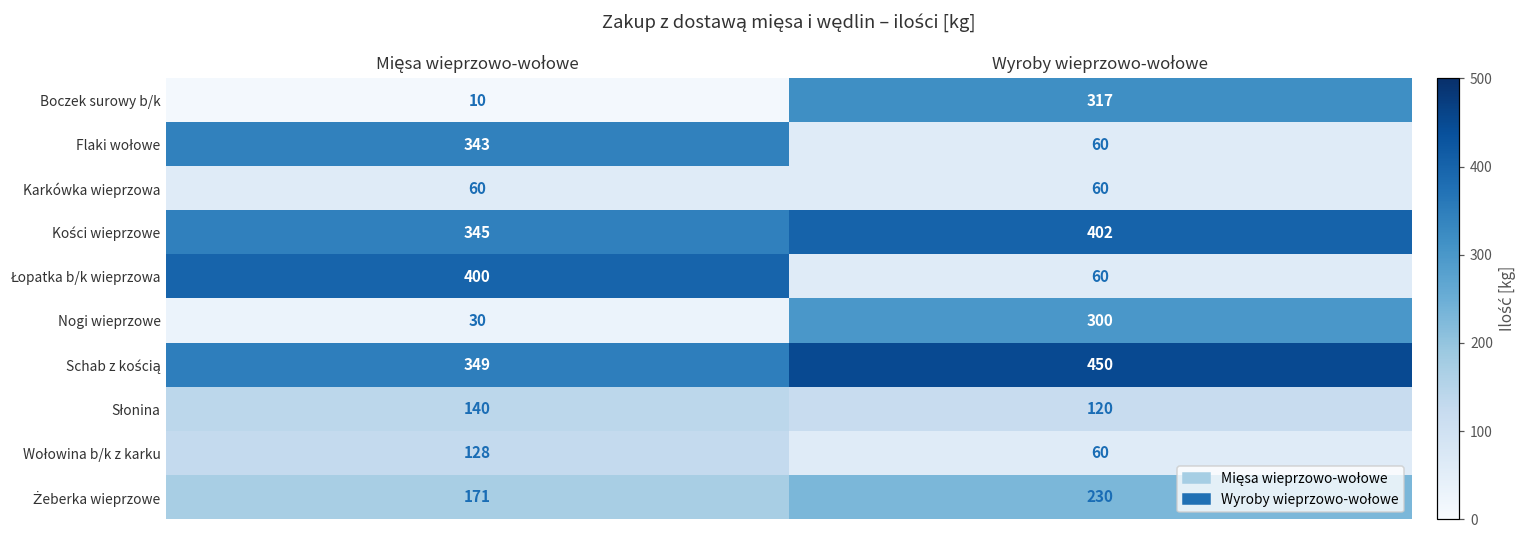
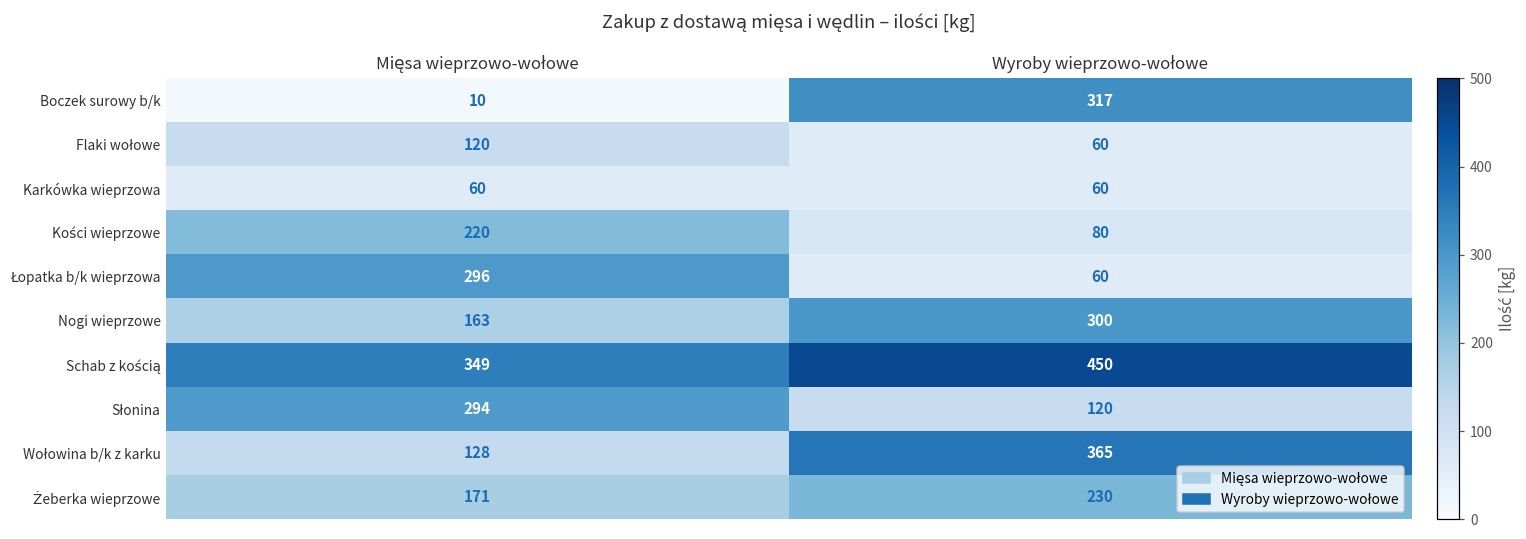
Flaki wołowe, Mięsa wieprzowo-wołowe: 343 -> 120
Kości wieprzowe, Mięsa wieprzowo-wołowe: 345 -> 220
Kości wieprzowe, Wyroby wieprzowo-wołowe: 402 -> 80
Łopatka b/k wieprzowa, Mięsa wieprzowo-wołowe: 400 -> 296
Nogi wieprzowe, Mięsa wieprzowo-wołowe: 30 -> 163
Słonina, Mięsa wieprzowo-wołowe: 140 -> 294
Wołowina b/k z karku, Wyroby wieprzowo-wołowe: 60 -> 365
